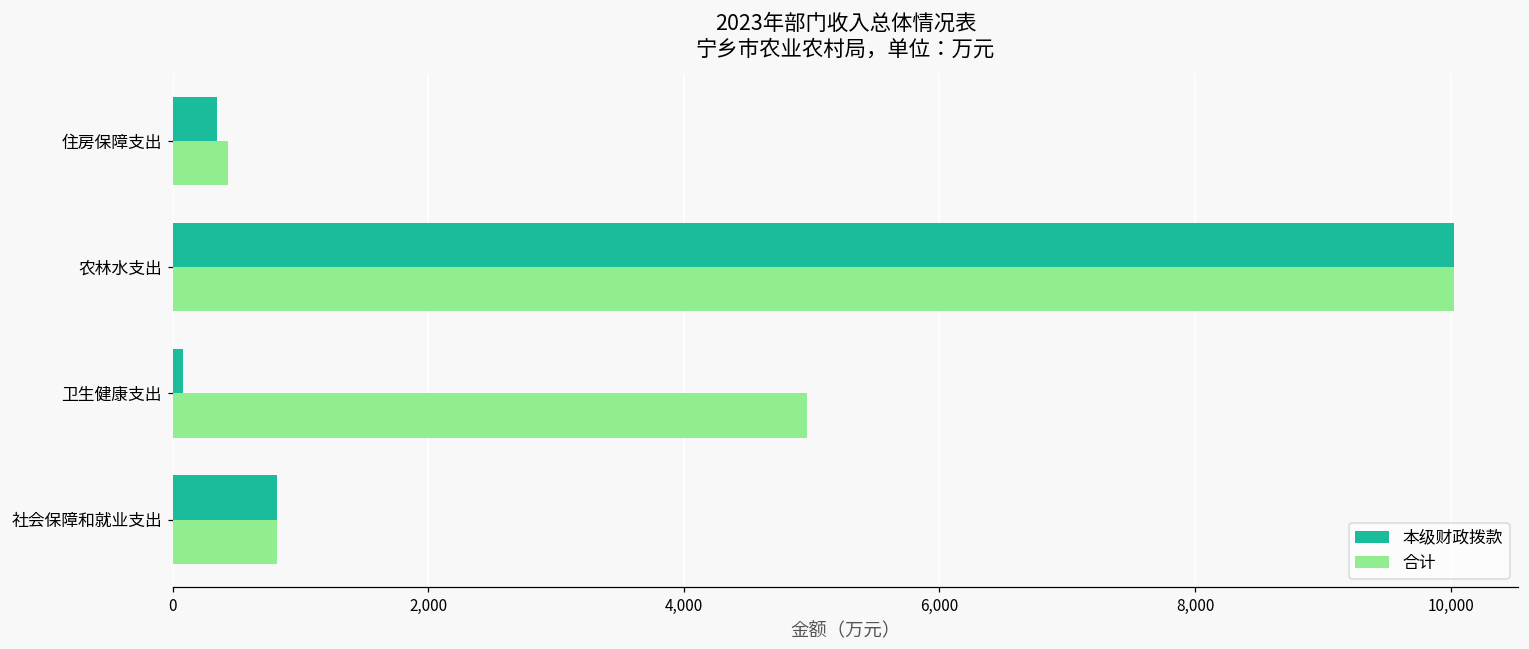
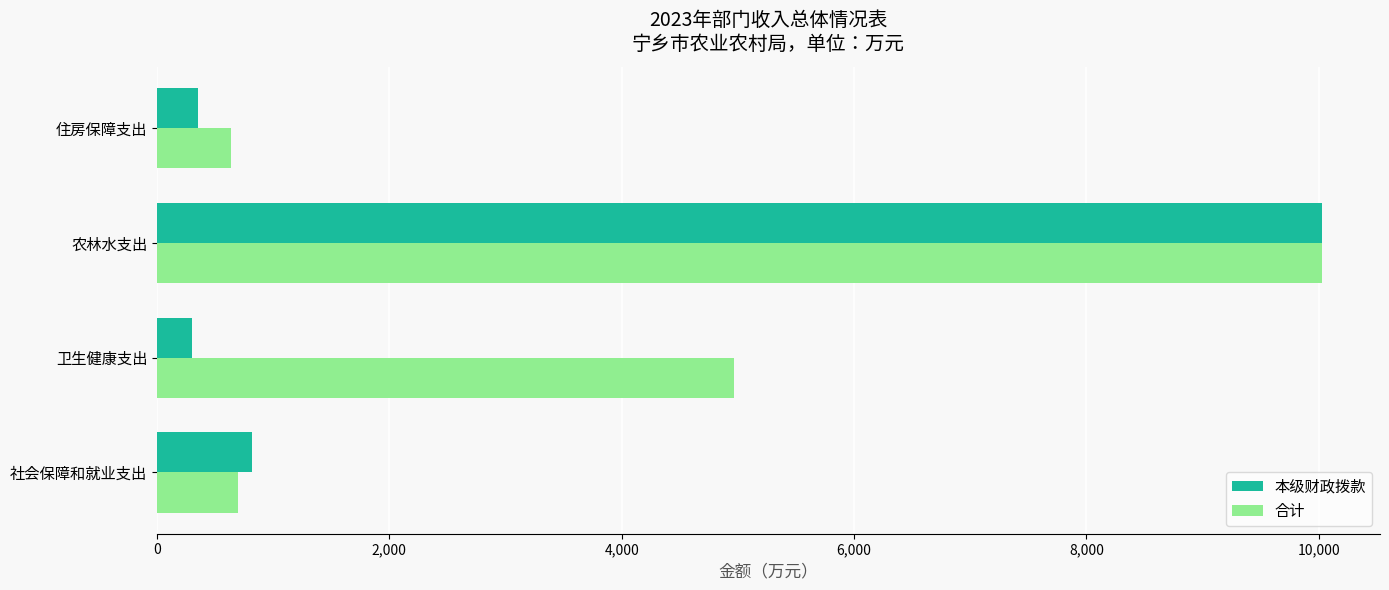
合计, 住房保障支出: 430 -> 640
本级财政拨款, 卫生健康支出: 80 -> 300
合计, 社会保障和就业支出: 820 -> 700
